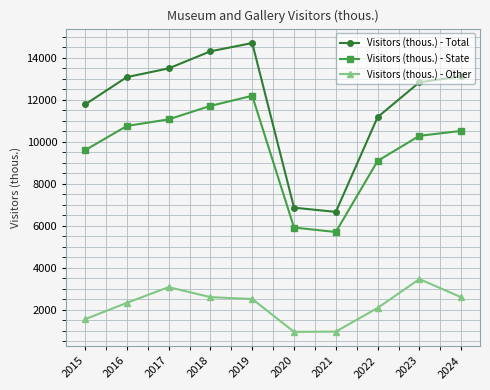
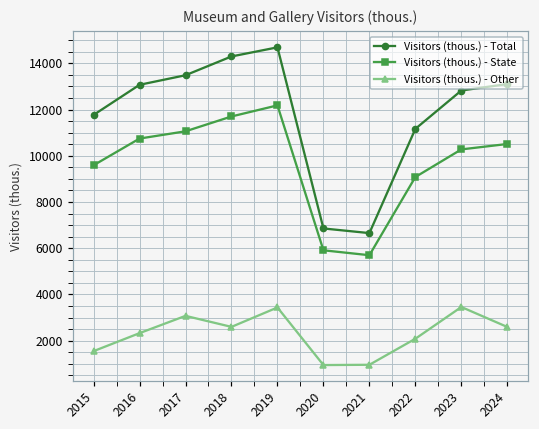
Visitors (thous.) - Other, 2019: 2500 -> 3400
